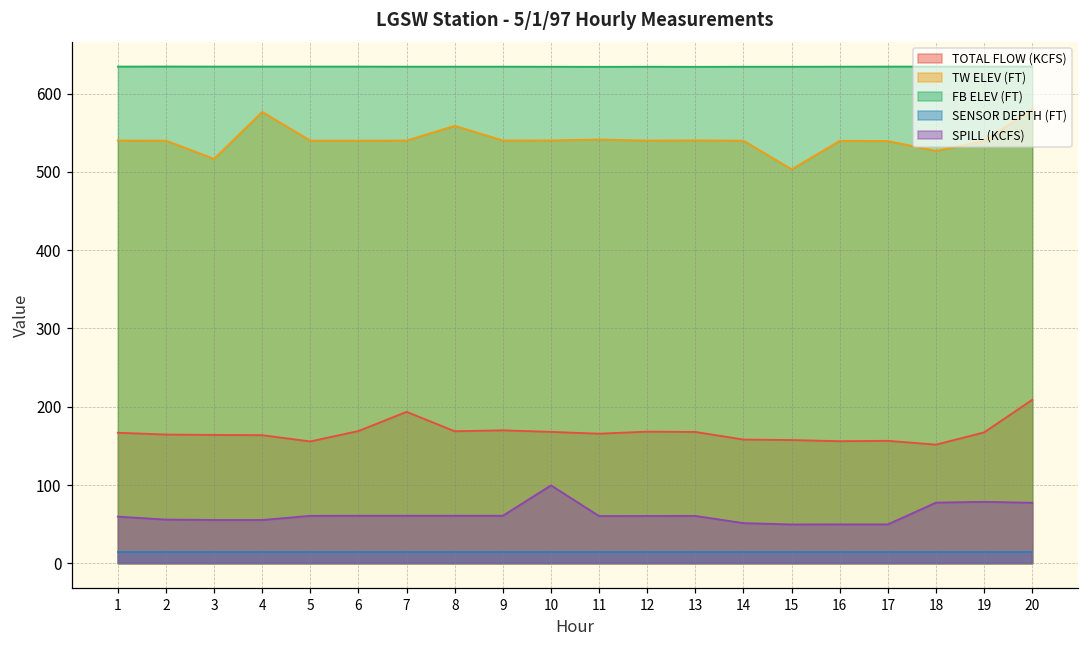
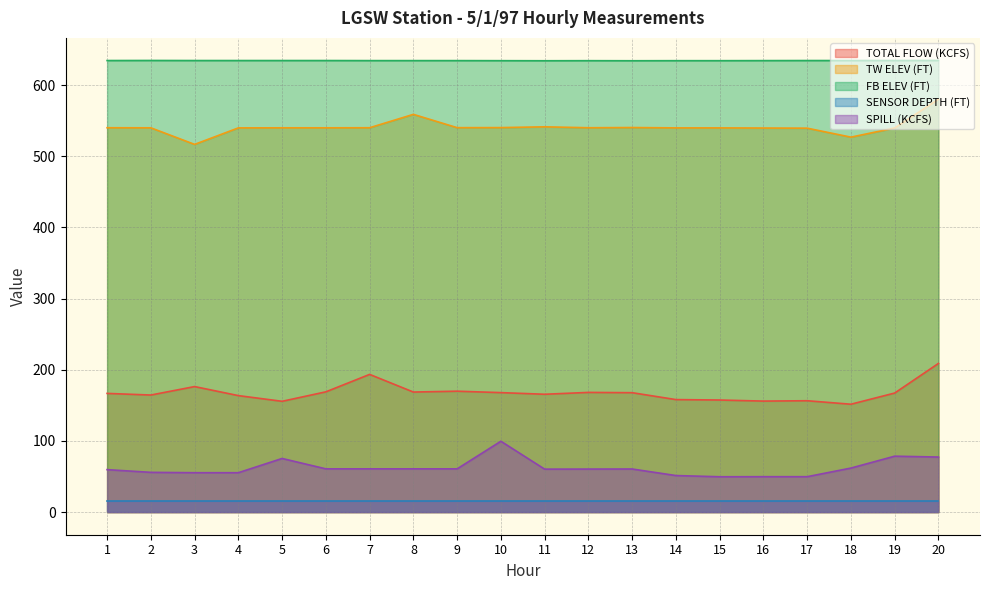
TOTAL FLOW (KCFS), 3: 160 -> 180
TW ELEV (FT), 4: 580 -> 540
SPILL (KCFS), 5: 60 -> 80
TW ELEV (FT), 15: 500 -> 540
SPILL (KCFS), 18: 80 -> 60
